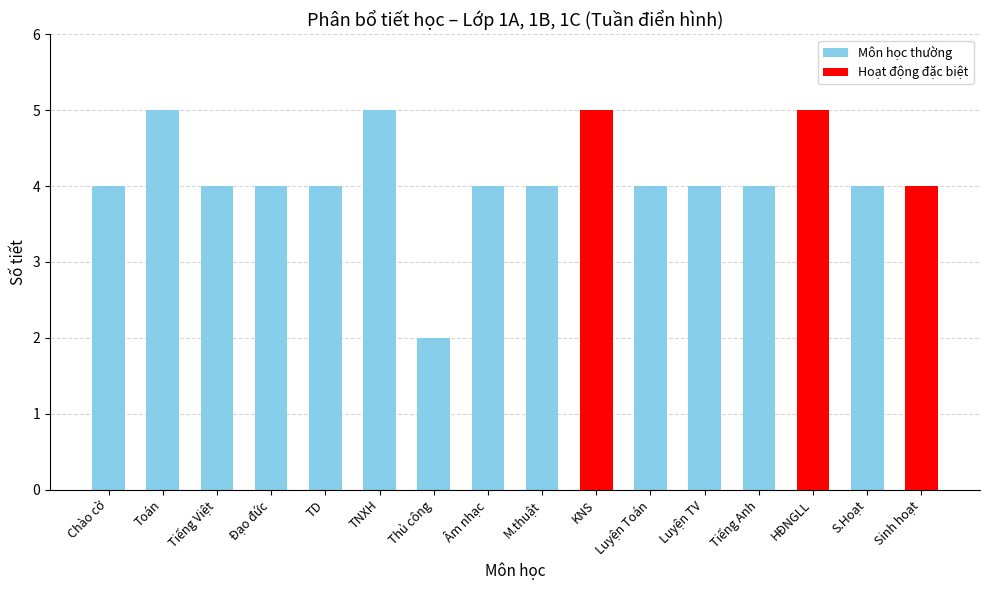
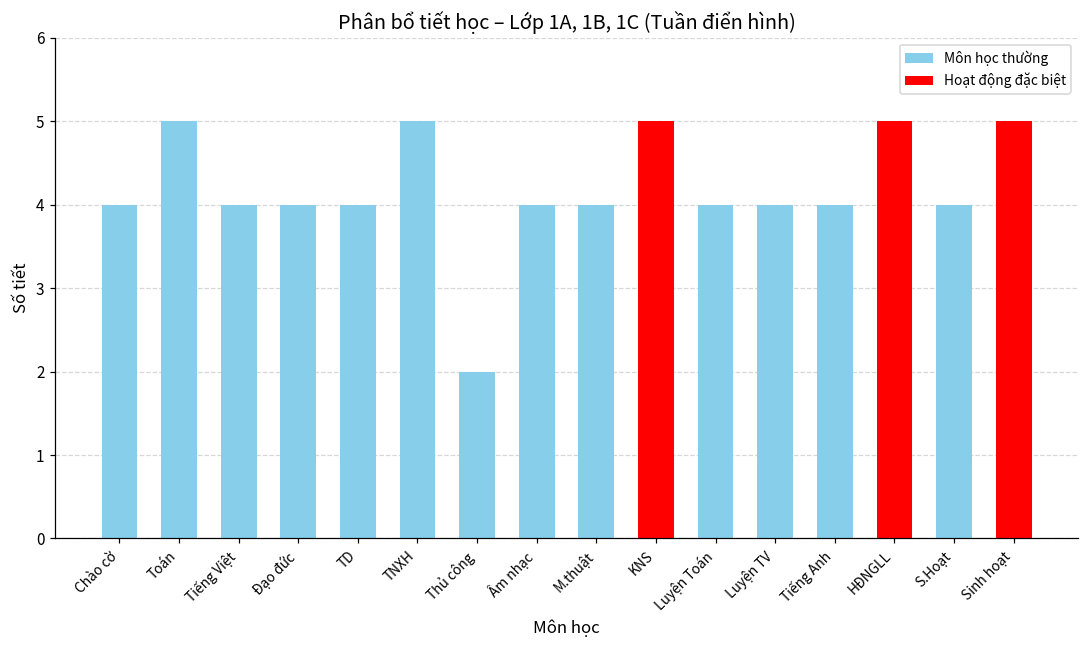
Sinh hoạt: 4 -> 5
